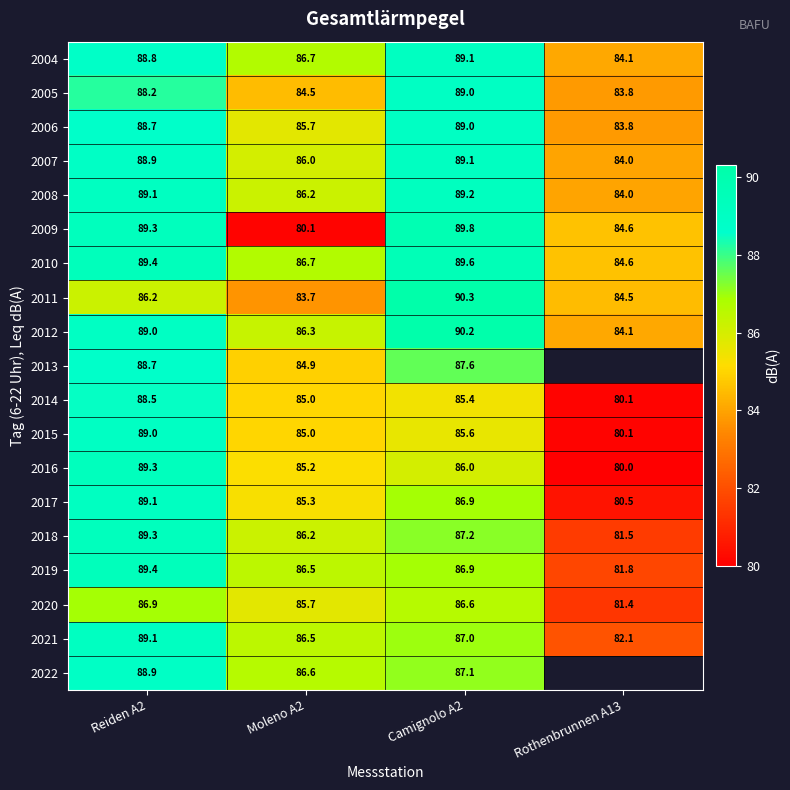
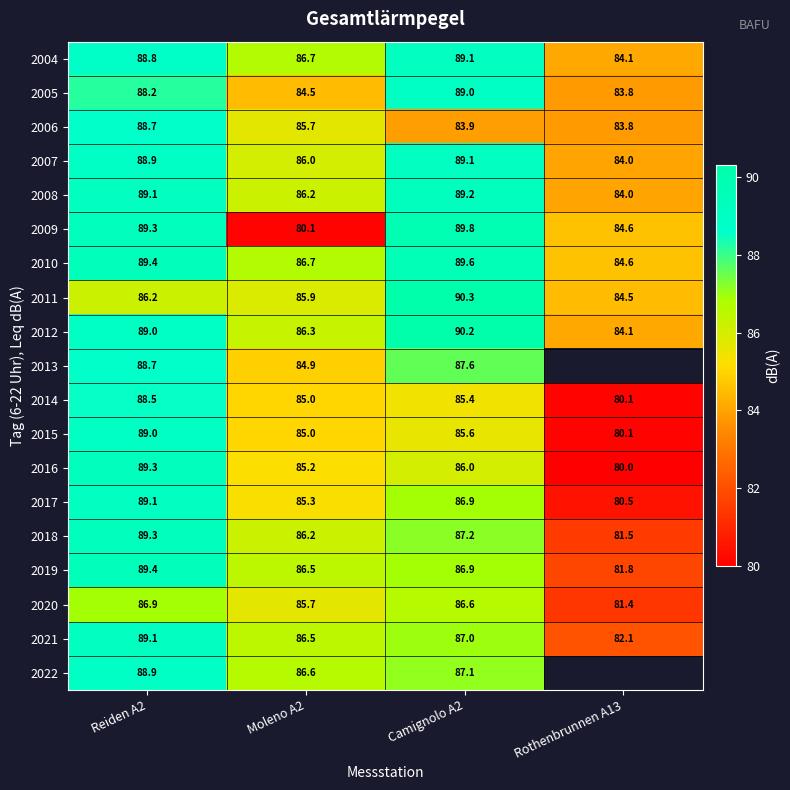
2006, Camignolo A2: 89.0 -> 83.9
2011, Moleno A2: 83.7 -> 85.9
